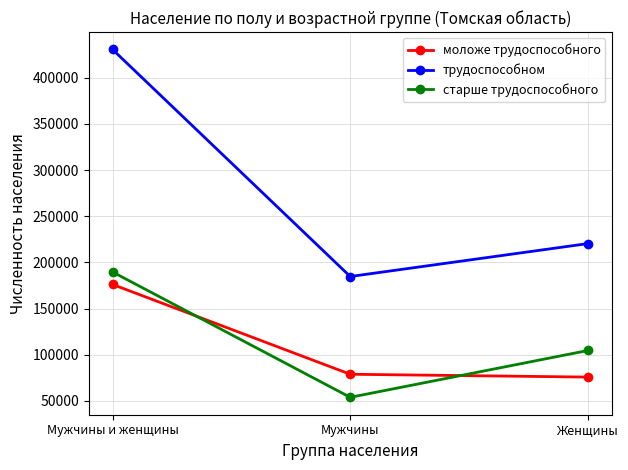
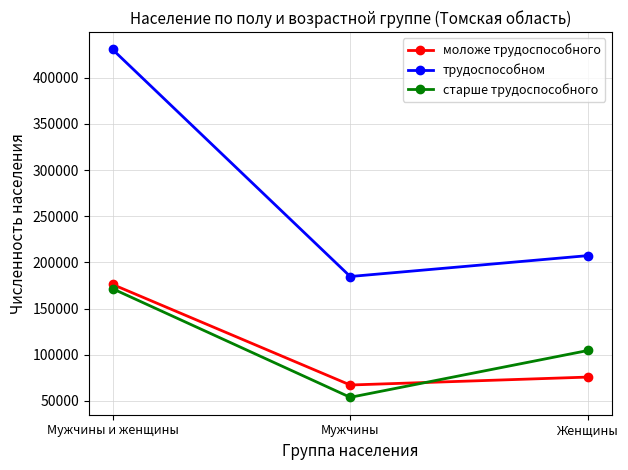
старше трудоспособного, Мужчины и женщины: 190000 -> 170000
моложе трудоспособного, Мужчины: 80000 -> 70000
трудоспособном, Женщины: 220000 -> 210000
